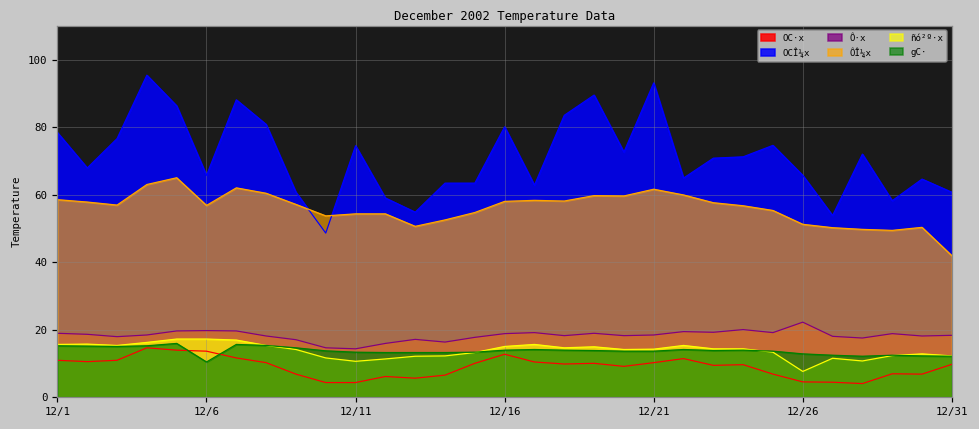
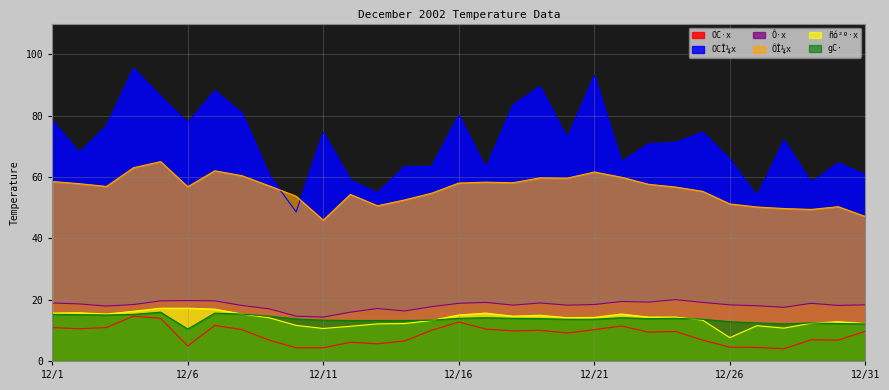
OC·x, 12/6: 14 -> 5
OCÎ¼x, 12/6: 66 -> 78
ÔÎ¼x, 12/11: 54 -> 46
Ô·x, 12/26: 22 -> 18
ÔÎ¼x, 12/31: 42 -> 47
